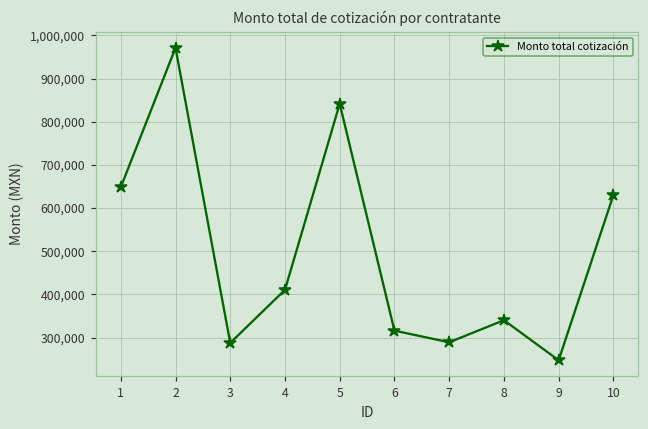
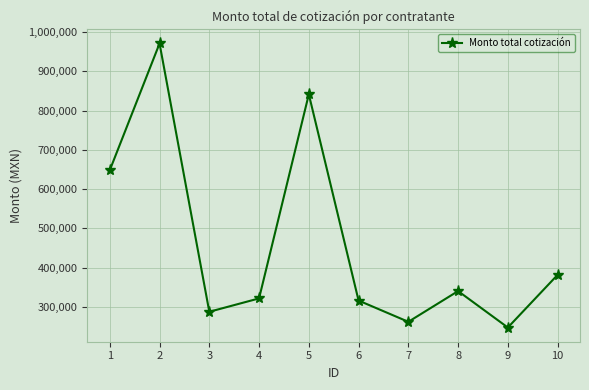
4: 410,000 -> 320,000
7: 290,000 -> 260,000
10: 630,000 -> 380,000
